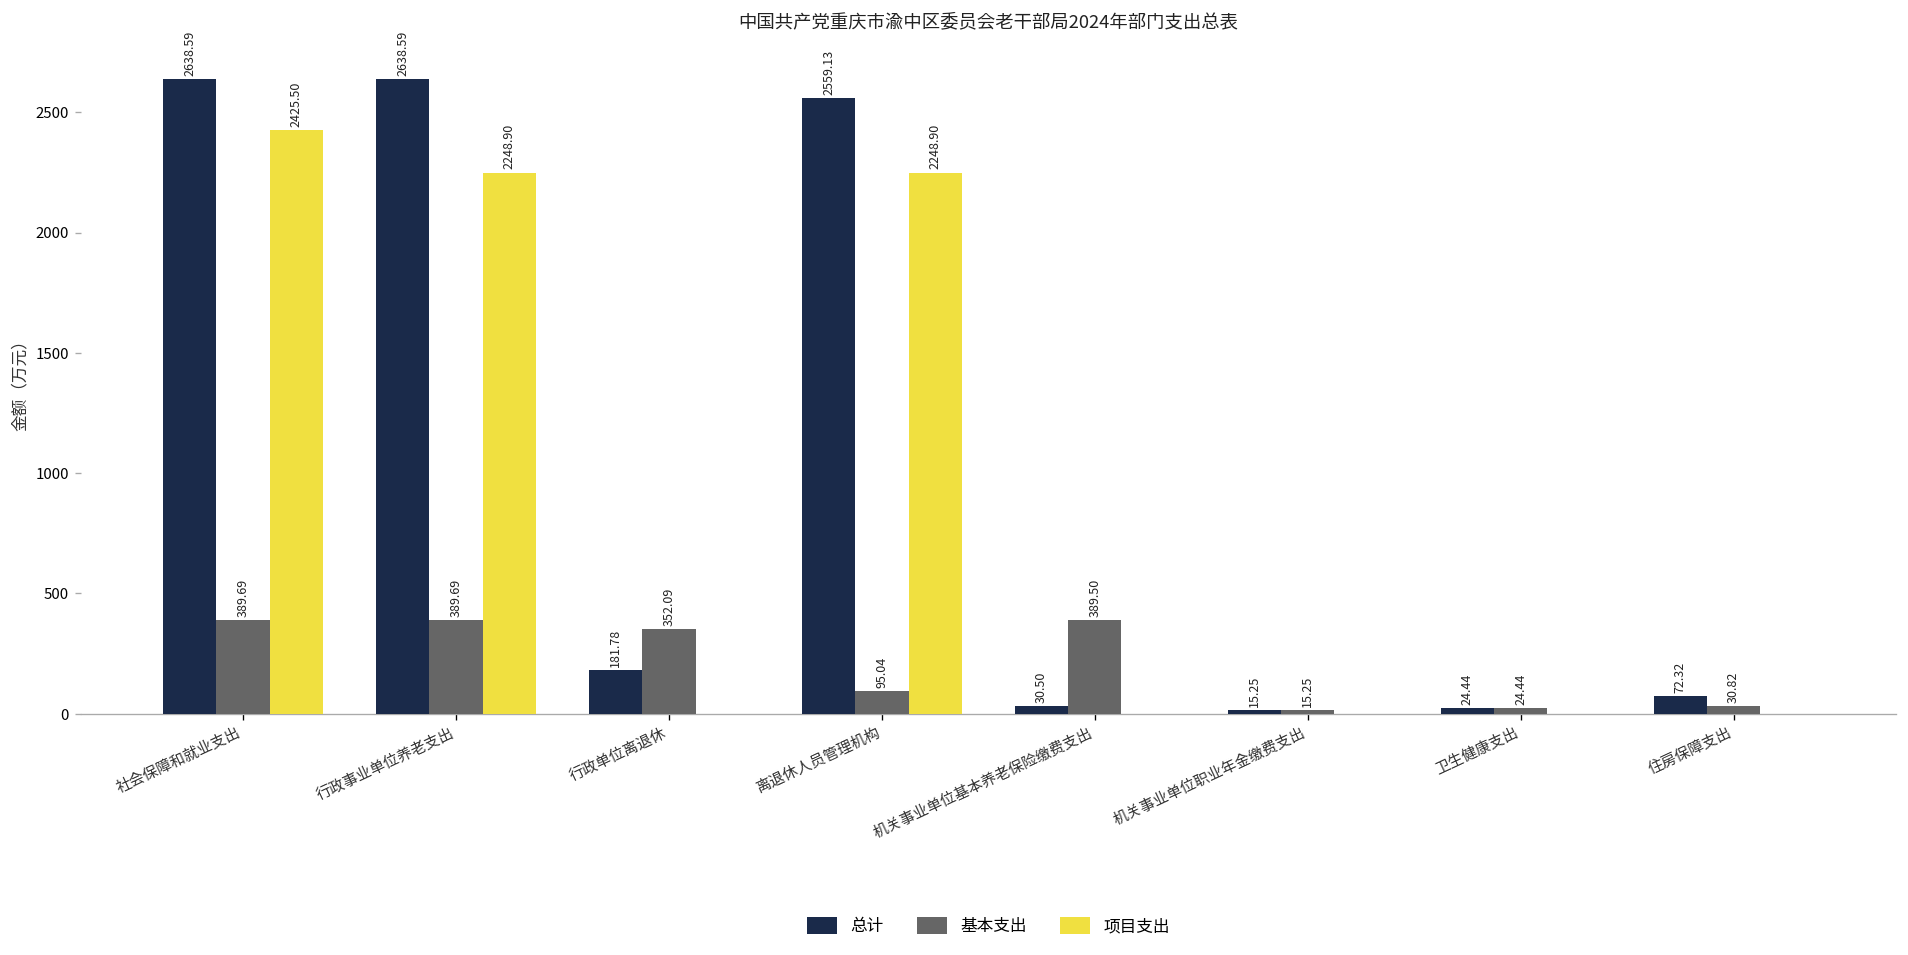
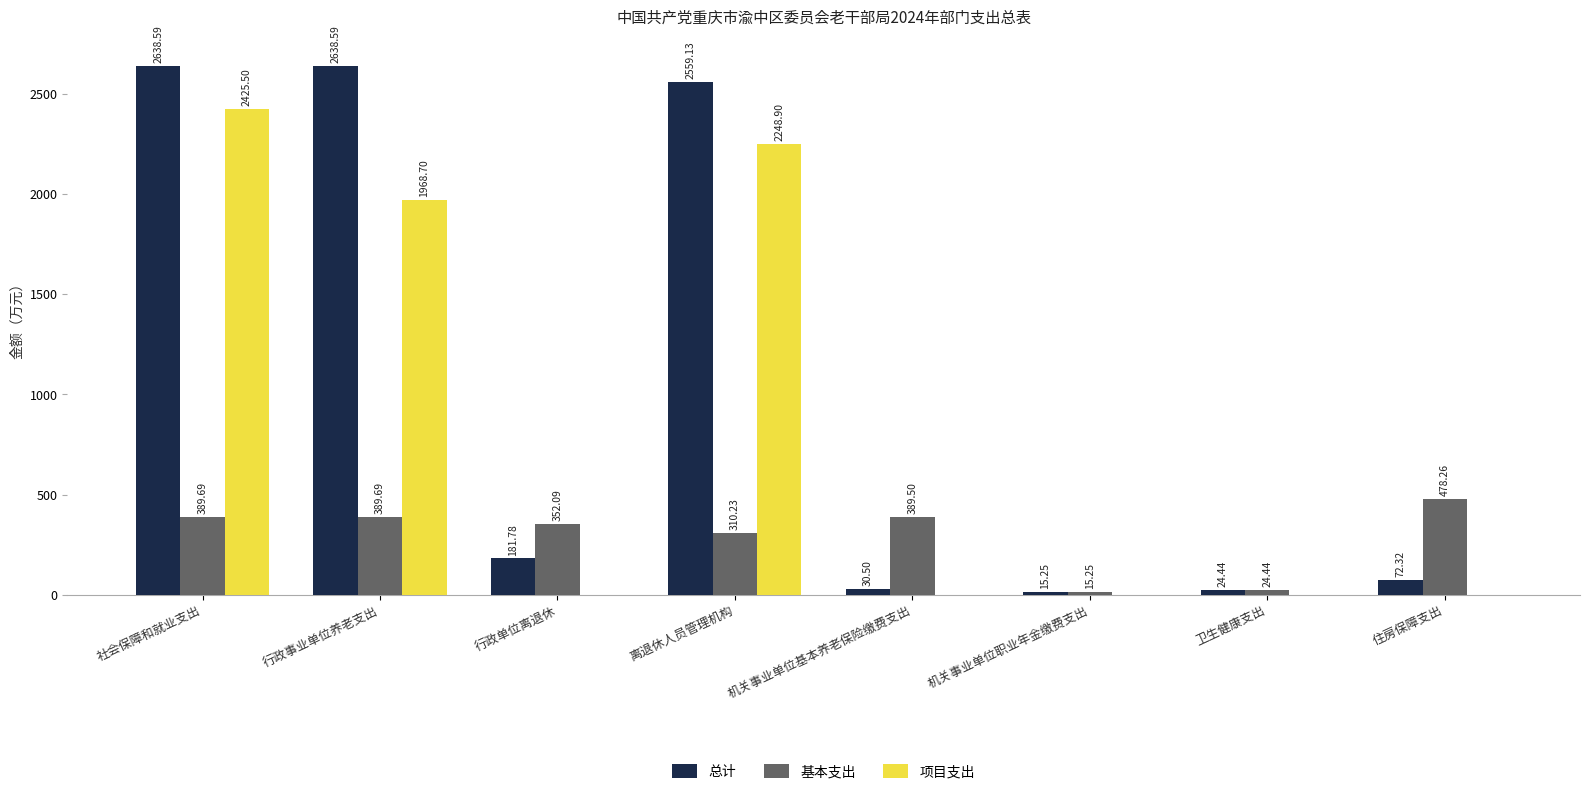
项目支出, 行政事业单位养老支出: 2248.90 -> 1968.70
基本支出, 离退休人员管理机构: 95.04 -> 310.23
基本支出, 住房保障支出: 30.82 -> 478.26
